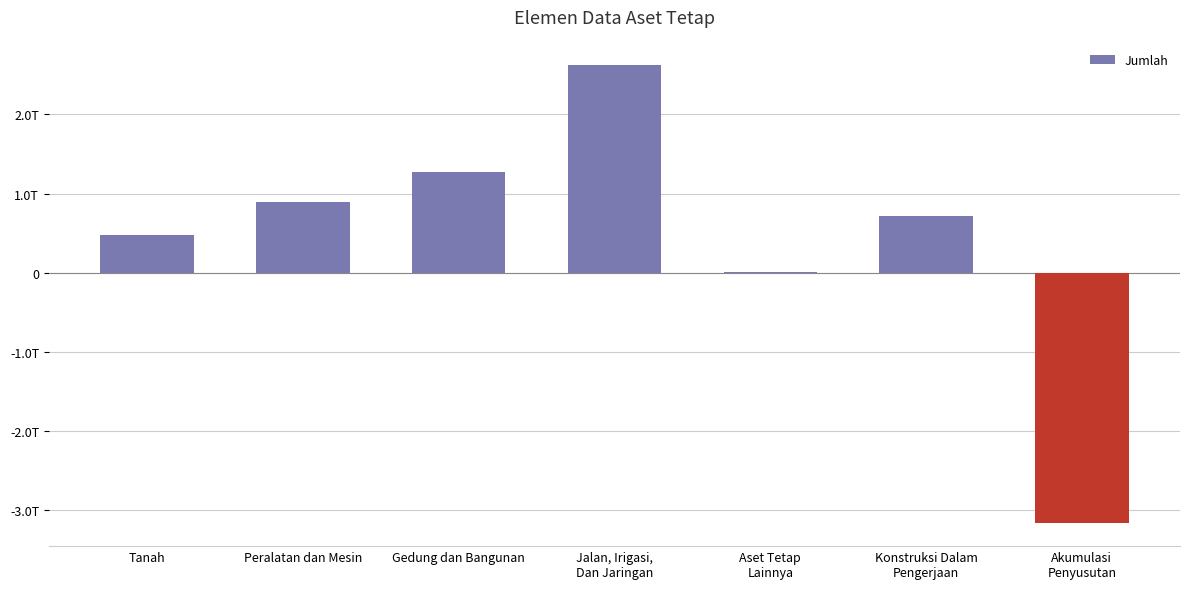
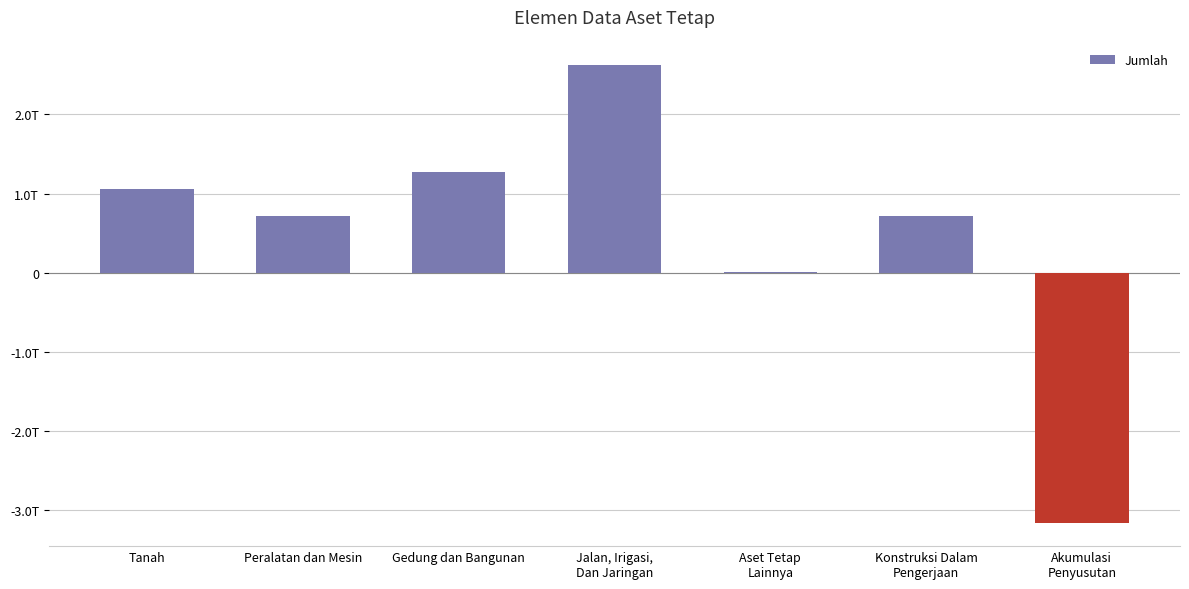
Tanah: 0.5T -> 1.1T
Peralatan dan Mesin: 0.9T -> 0.7T
